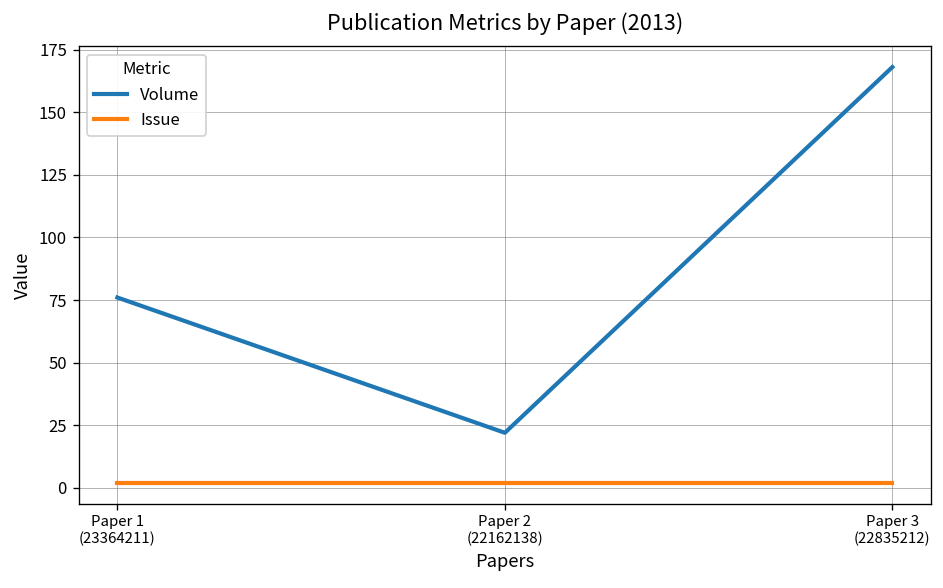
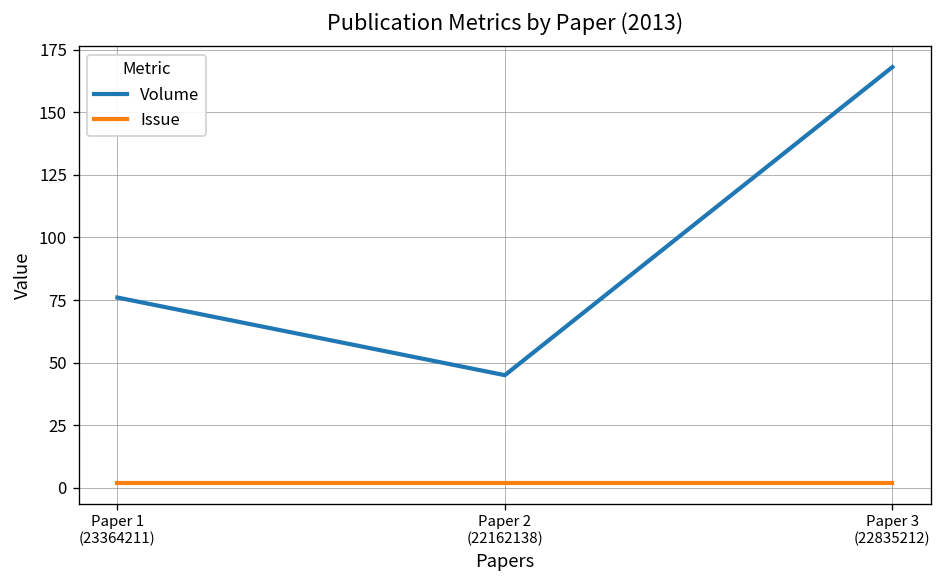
Volume, Paper 2 (22162138): 22 -> 45
